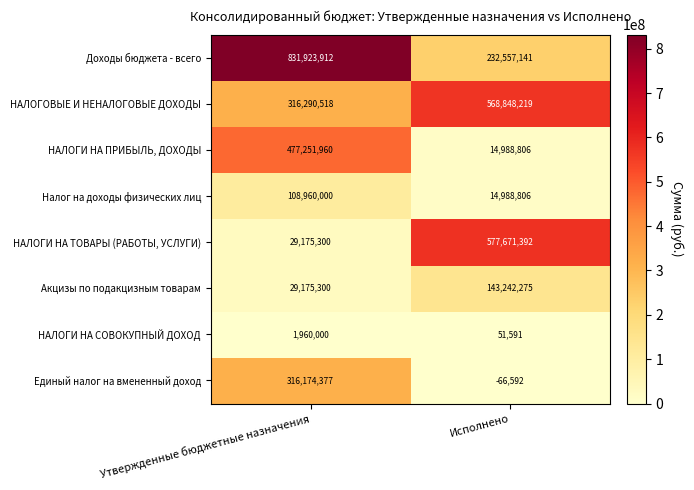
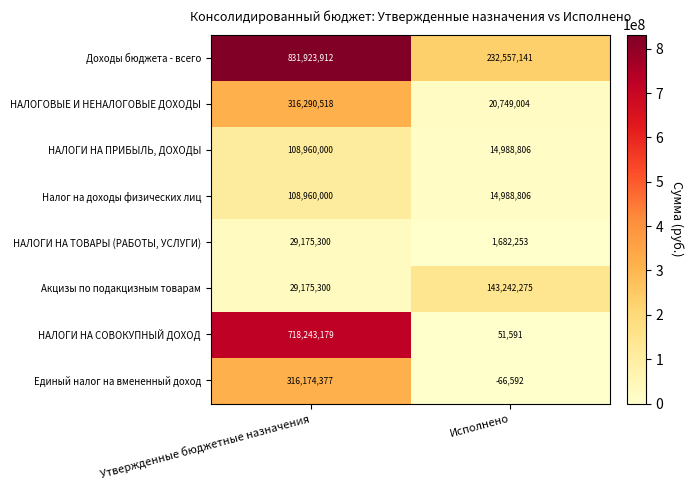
НАЛОГОВЫЕ И НЕНАЛОГОВЫЕ ДОХОДЫ, Исполнено: 568,848,219 -> 20,749,004
НАЛОГИ НА ПРИБЫЛЬ, ДОХОДЫ, Утвержденные бюджетные назначения: 477,251,960 -> 108,960,000
НАЛОГИ НА ТОВАРЫ (РАБОТЫ, УСЛУГИ), Исполнено: 577,671,392 -> 1,682,253
НАЛОГИ НА СОВОКУПНЫЙ ДОХОД, Утвержденные бюджетные назначения: 1,960,000 -> 718,243,179
